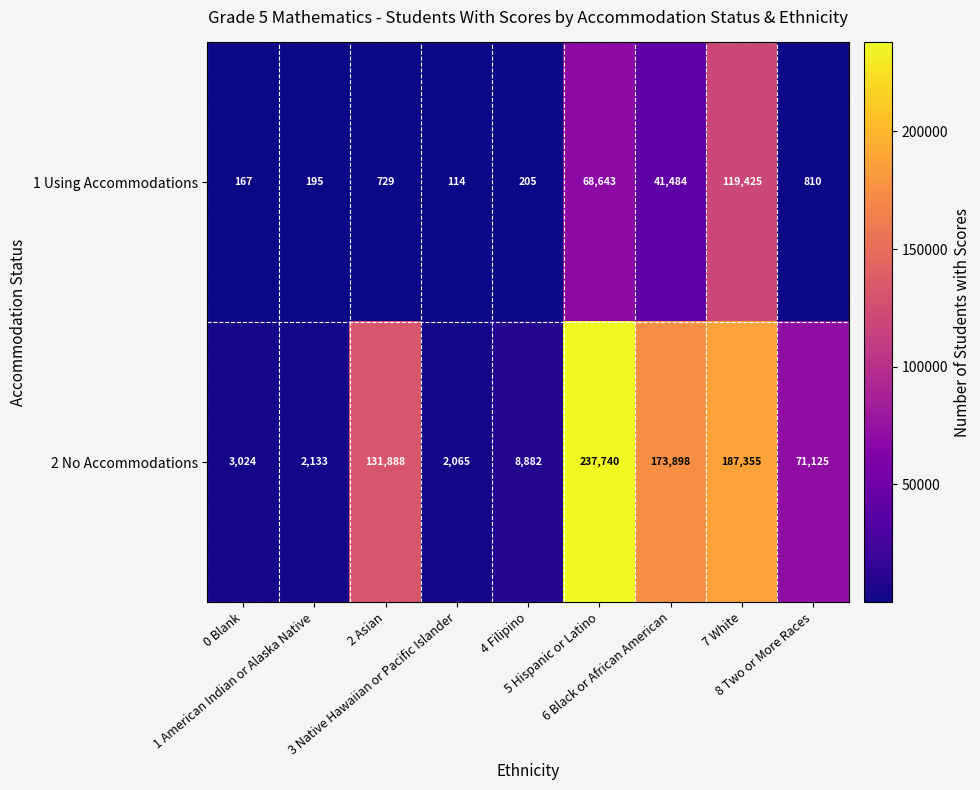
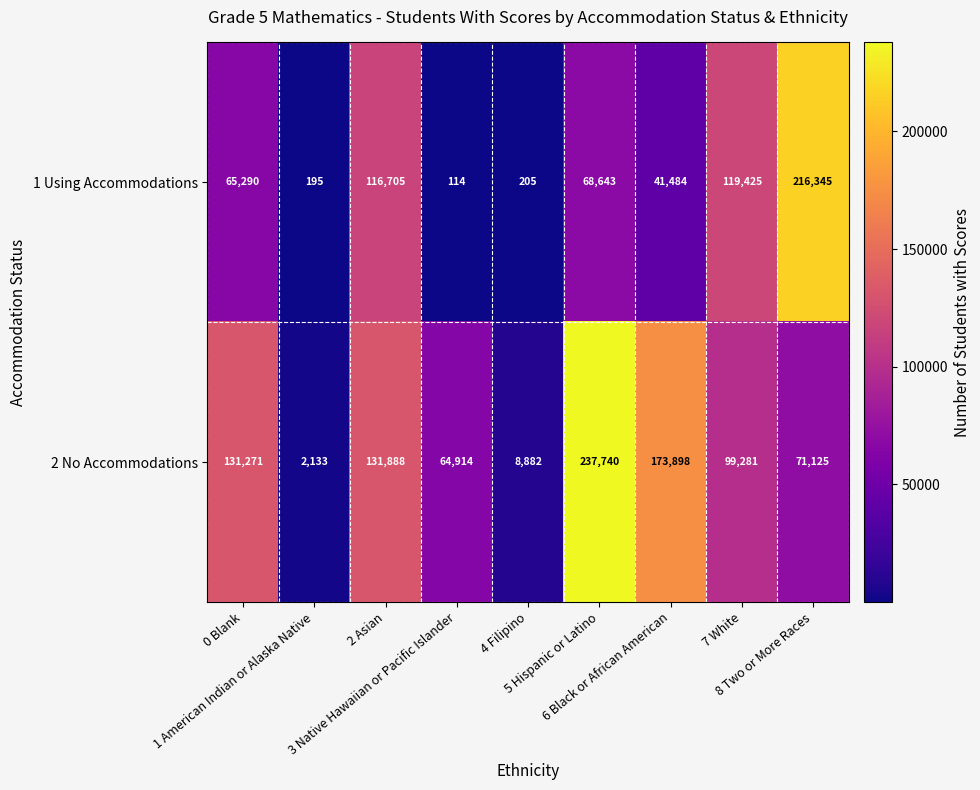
1 Using Accommodations, 0 Blank: 167 -> 65,290
1 Using Accommodations, 2 Asian: 729 -> 116,705
1 Using Accommodations, 8 Two or More Races: 810 -> 216,345
2 No Accommodations, 0 Blank: 3,024 -> 131,271
2 No Accommodations, 3 Native Hawaiian or Pacific Islander: 2,065 -> 64,914
2 No Accommodations, 7 White: 187,355 -> 99,281
